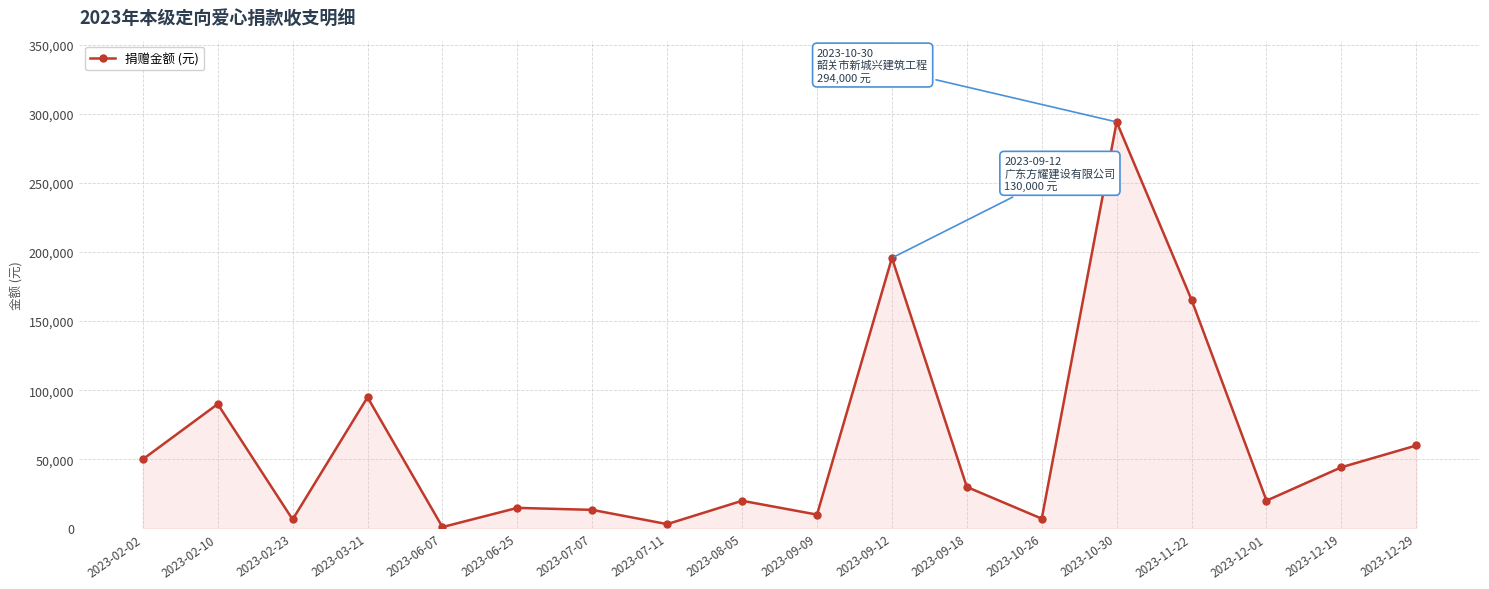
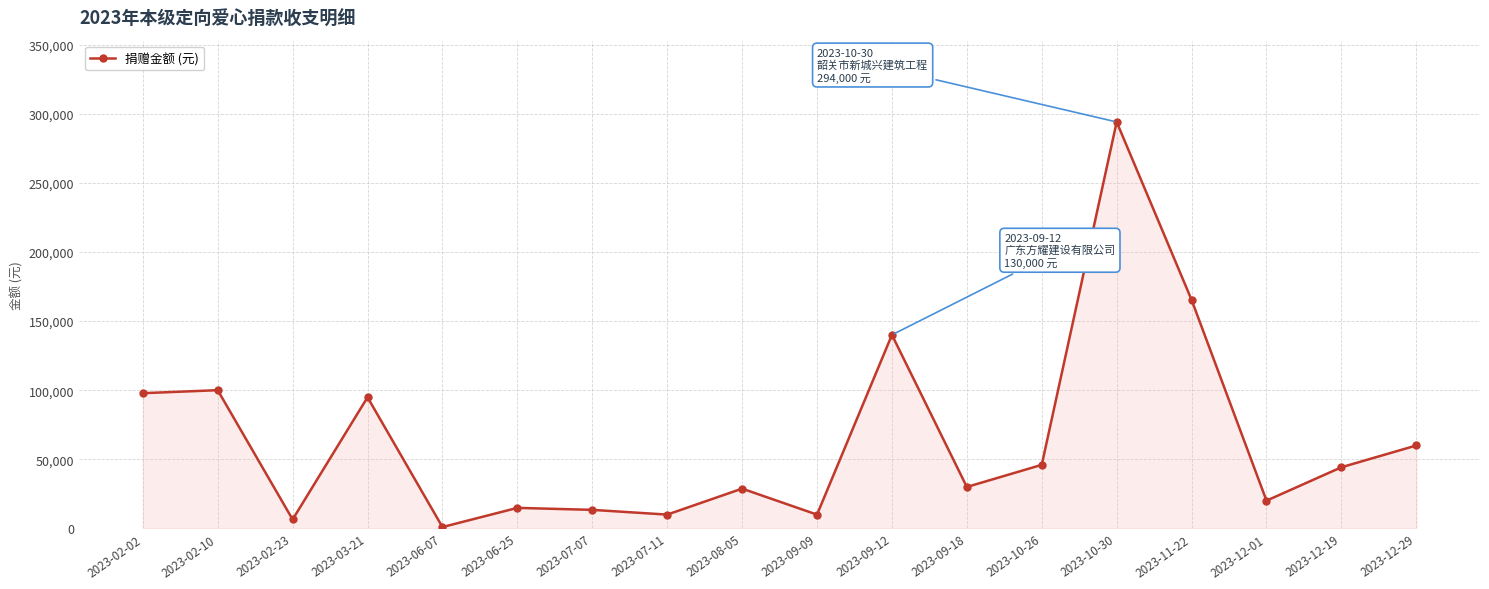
2023-02-02: 50,000 -> 98,000
2023-02-10: 90,000 -> 100,000
2023-07-11: 3,000 -> 10,000
2023-08-05: 20,000 -> 29,000
2023-09-12: 196,000 -> 140,000
2023-10-26: 7,000 -> 46,000
